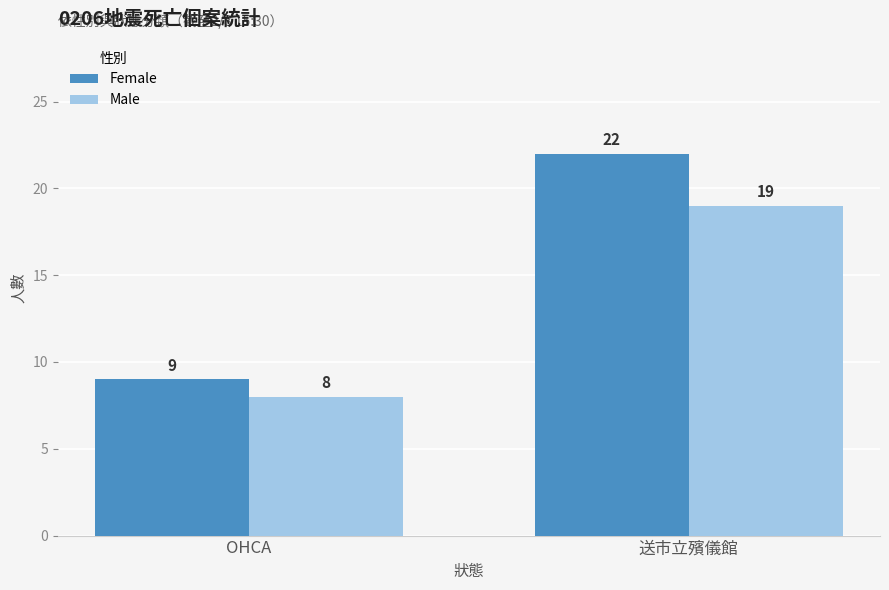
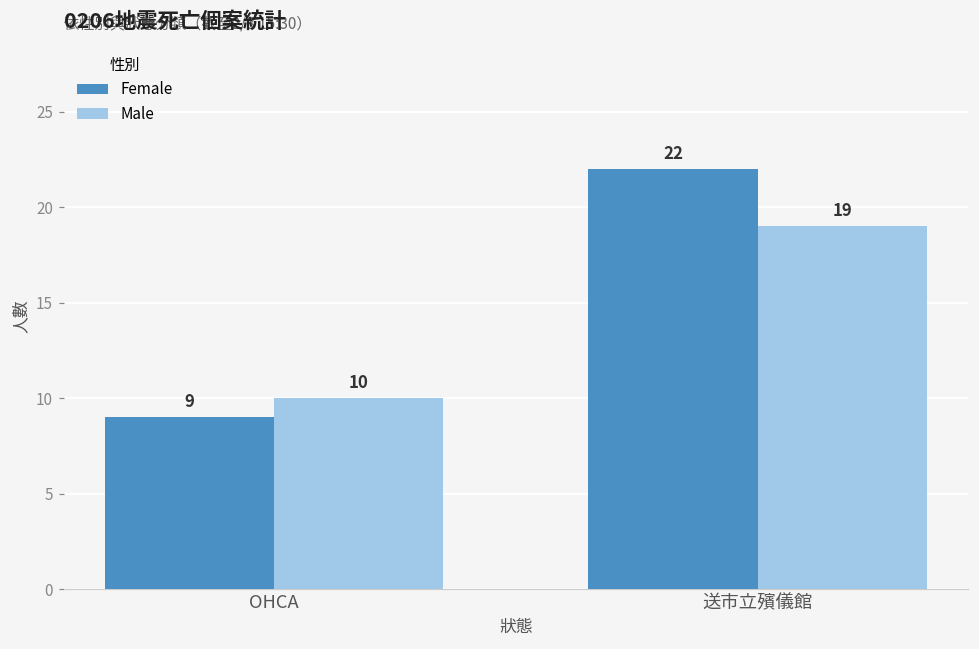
Male, OHCA: 8 -> 10
